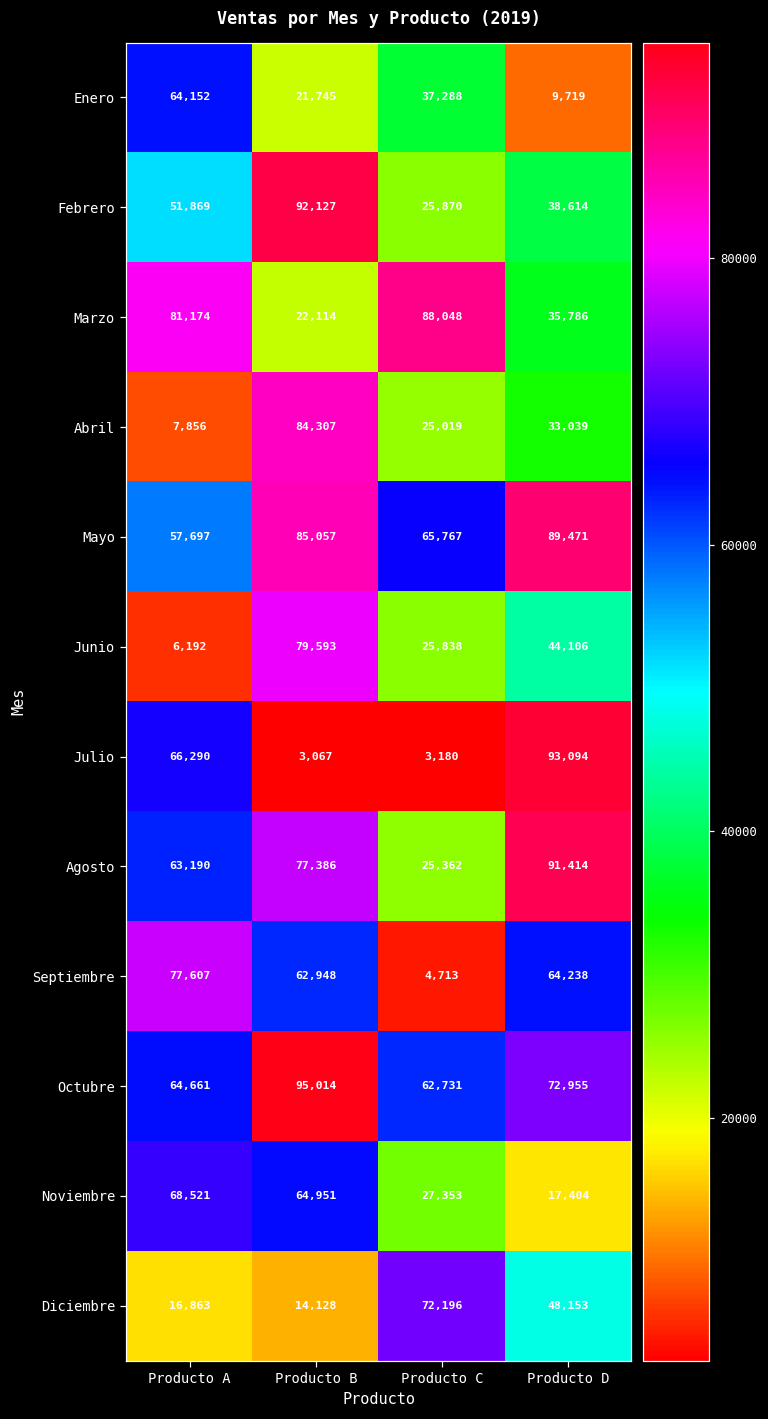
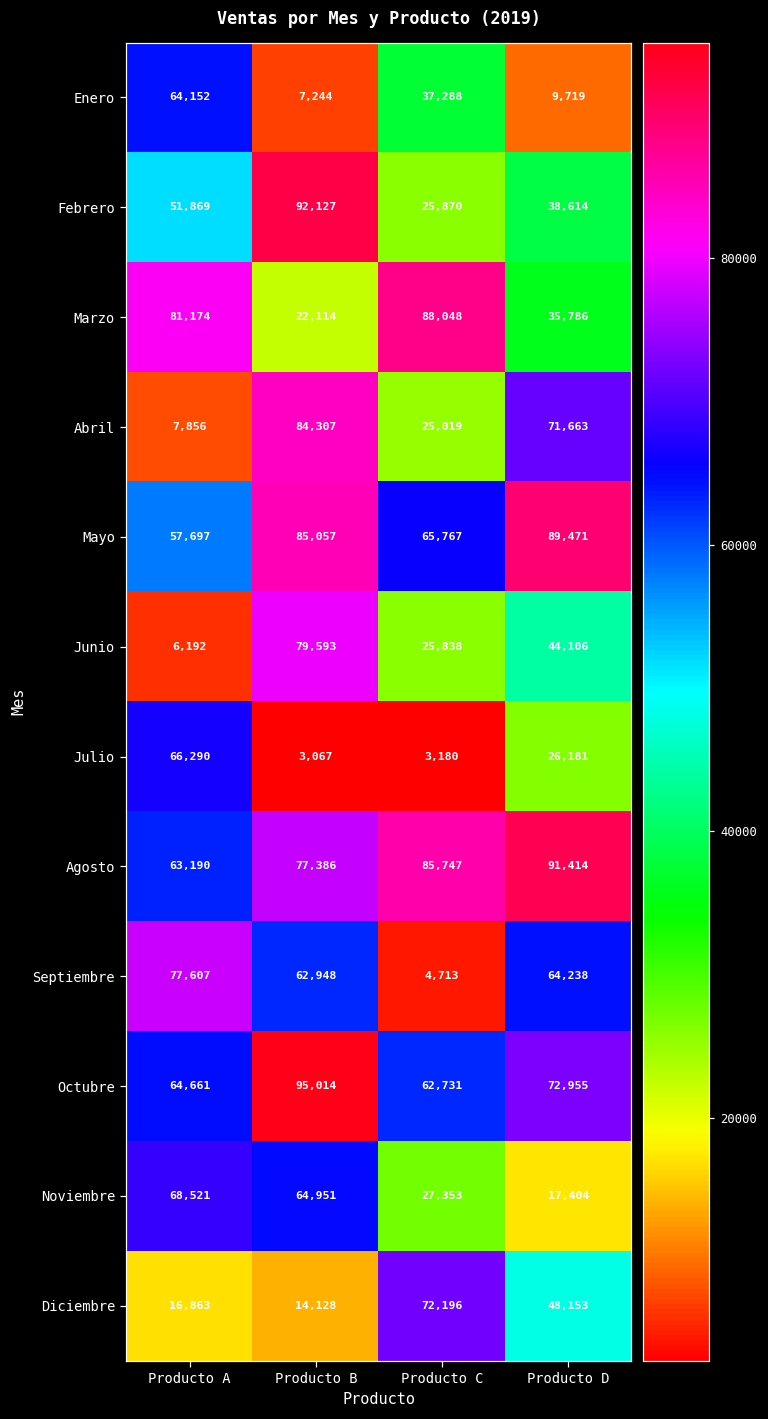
Enero, Producto B: 21,745 -> 7,244
Abril, Producto D: 33,039 -> 71,663
Julio, Producto D: 93,094 -> 26,181
Agosto, Producto C: 25,362 -> 85,747
